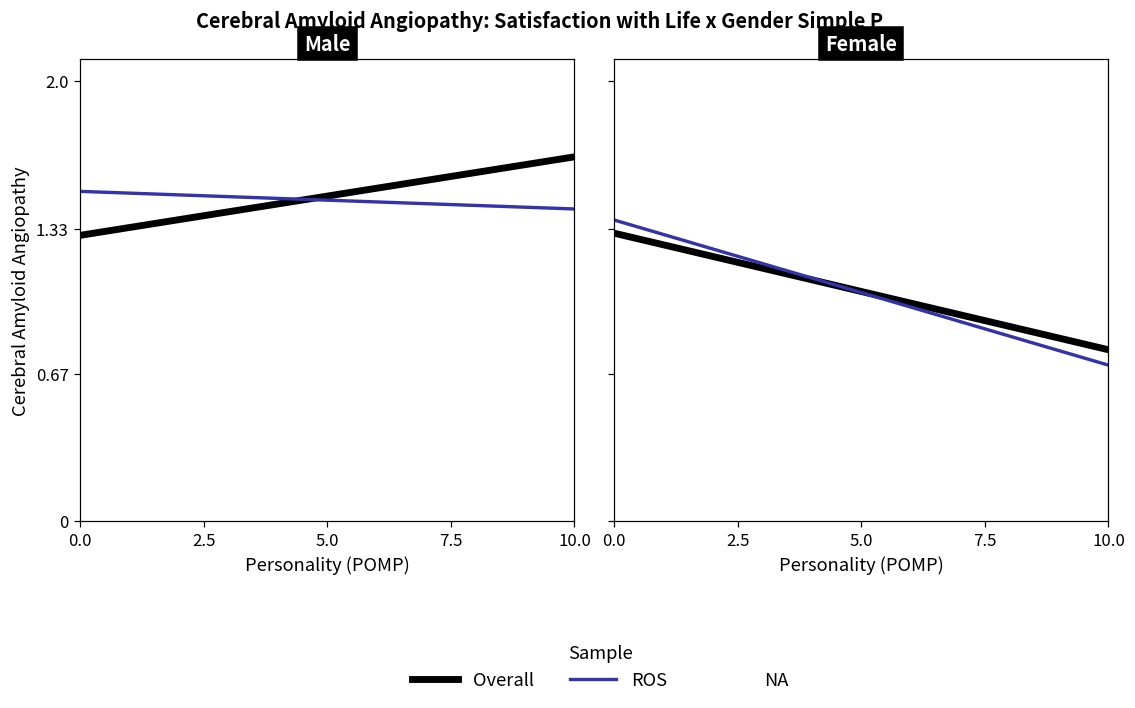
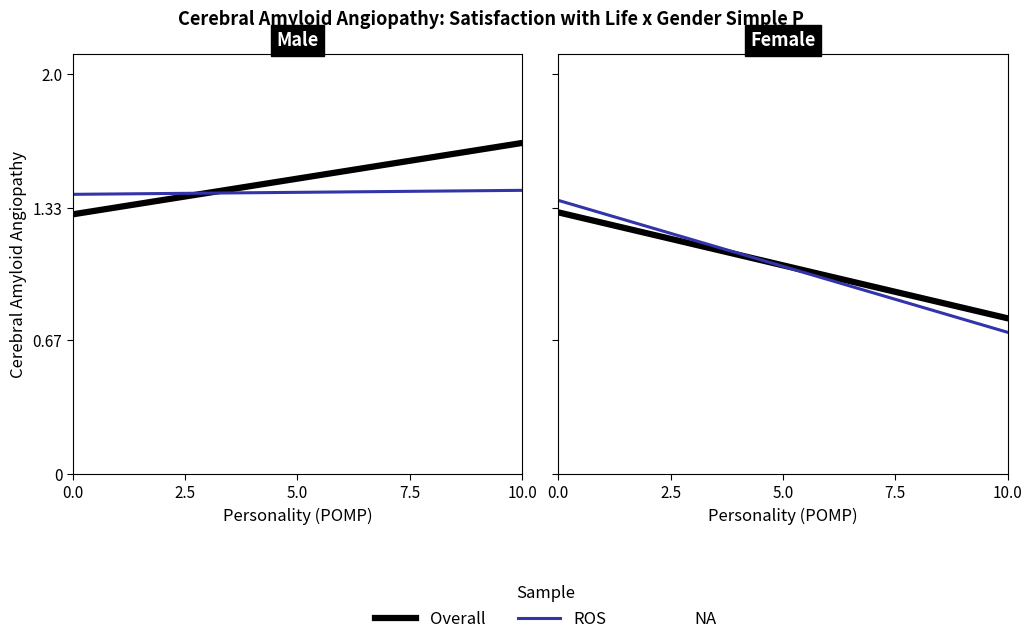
Male, ROS, 0.0: 1.5 -> 1.4
